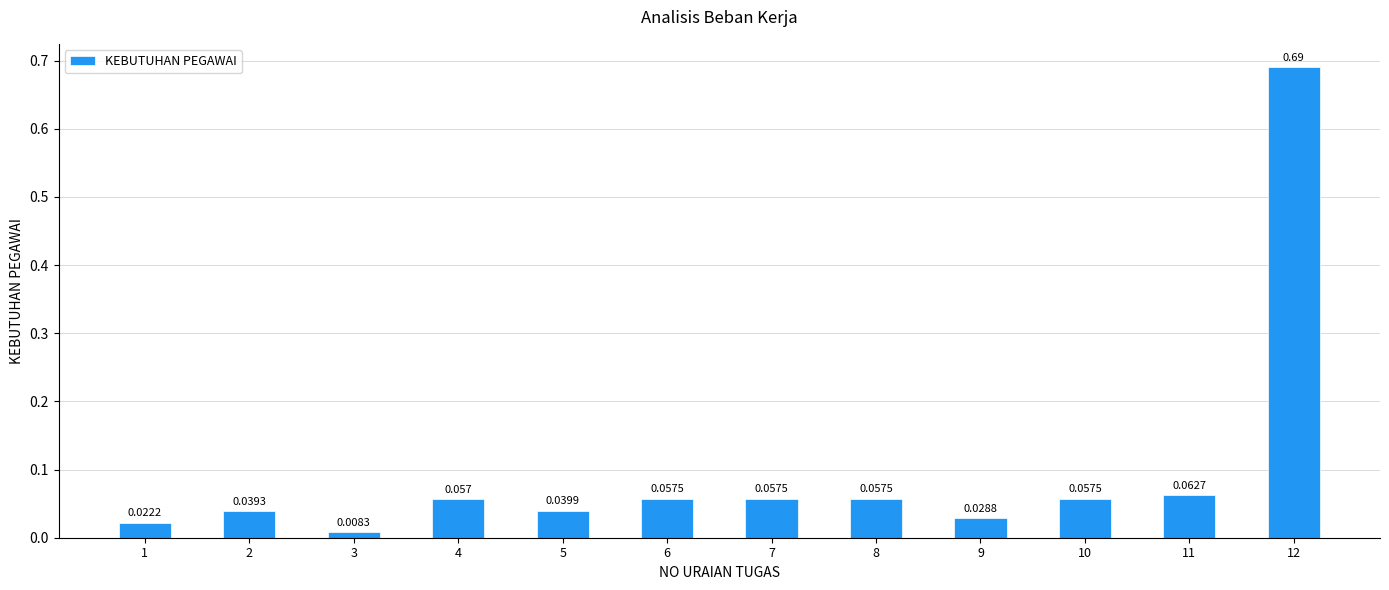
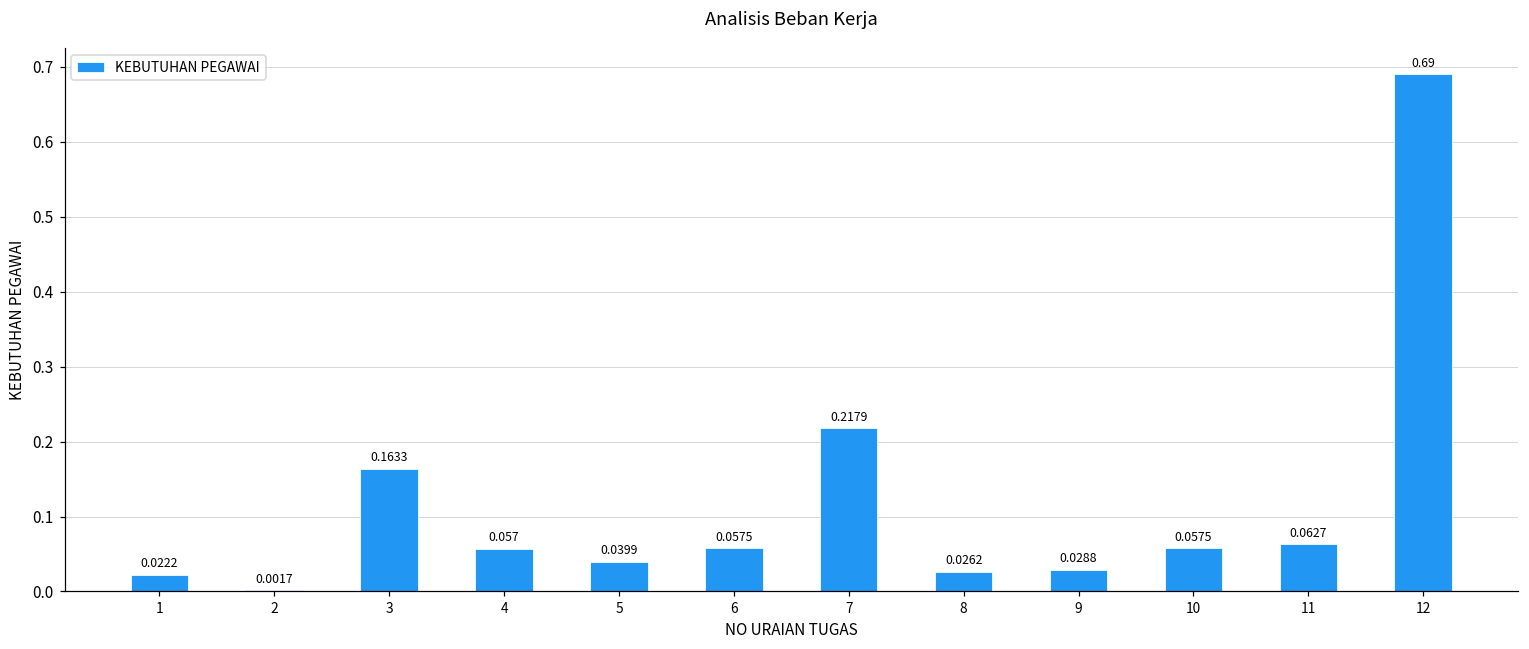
2: 0.0393 -> 0.0017
3: 0.0083 -> 0.1633
7: 0.0575 -> 0.2179
8: 0.0575 -> 0.0262
